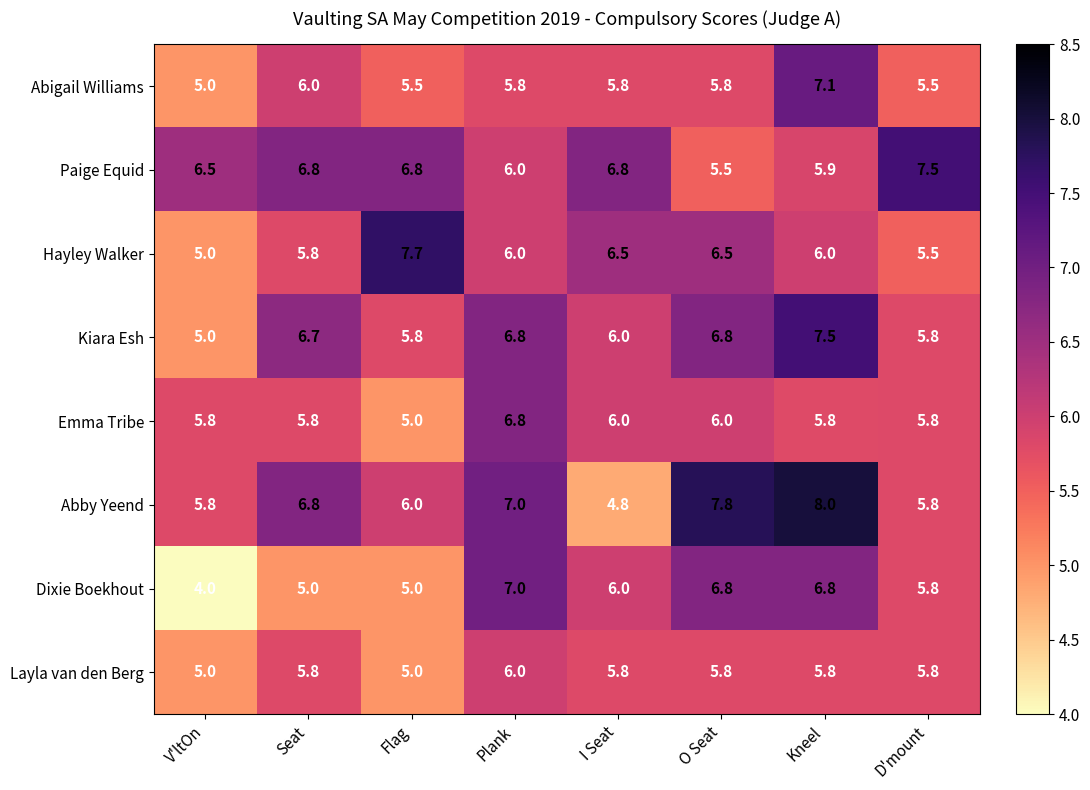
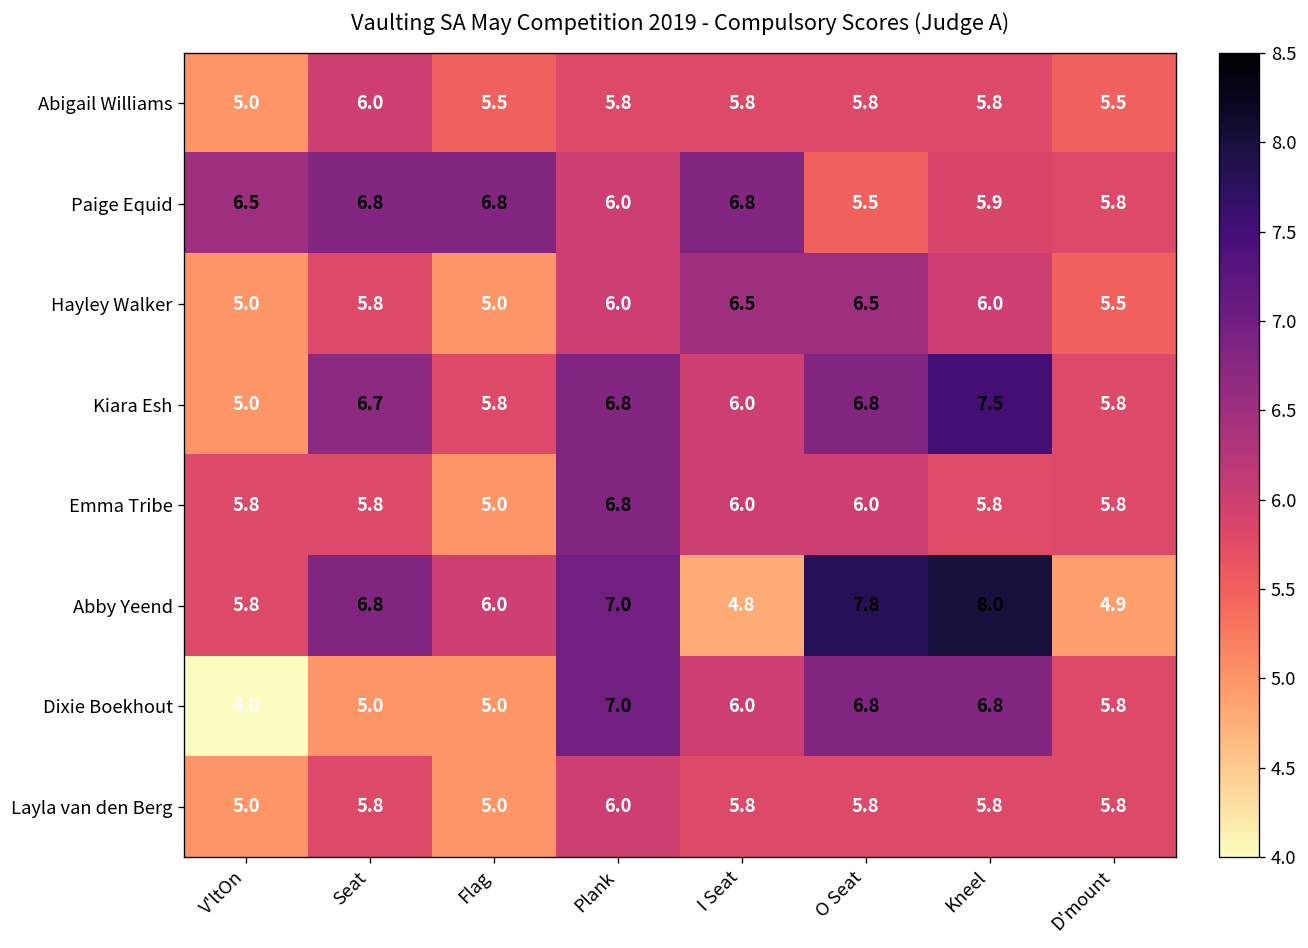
Abigail Williams, Kneel: 7.1 -> 5.8
Paige Equid, D'mount: 7.5 -> 5.8
Hayley Walker, Flag: 7.7 -> 5.0
Abby Yeend, D'mount: 5.8 -> 4.9
